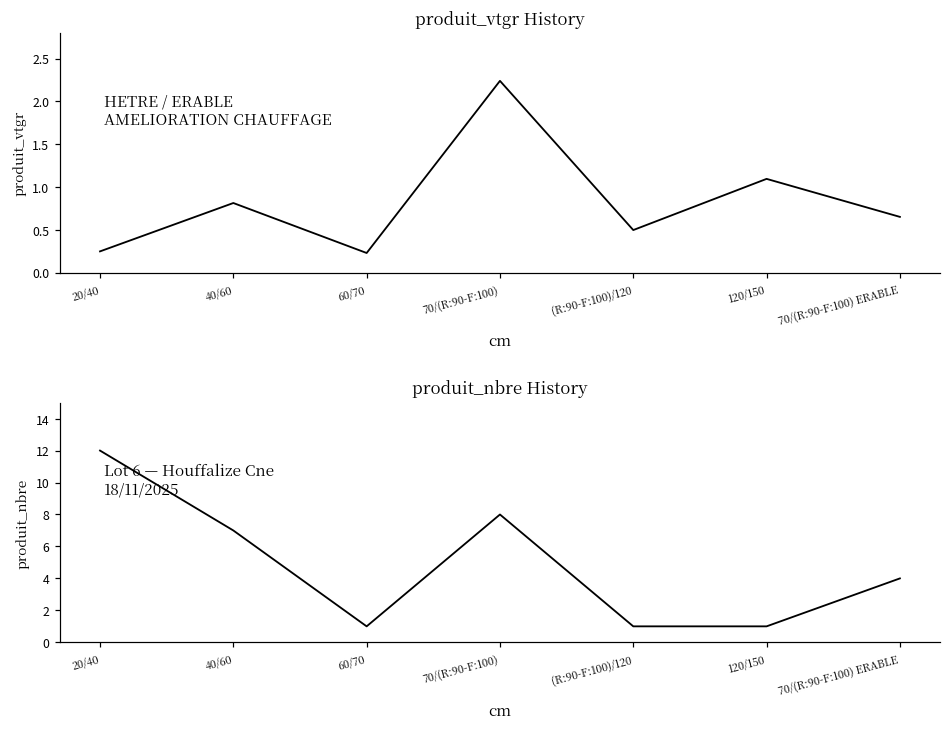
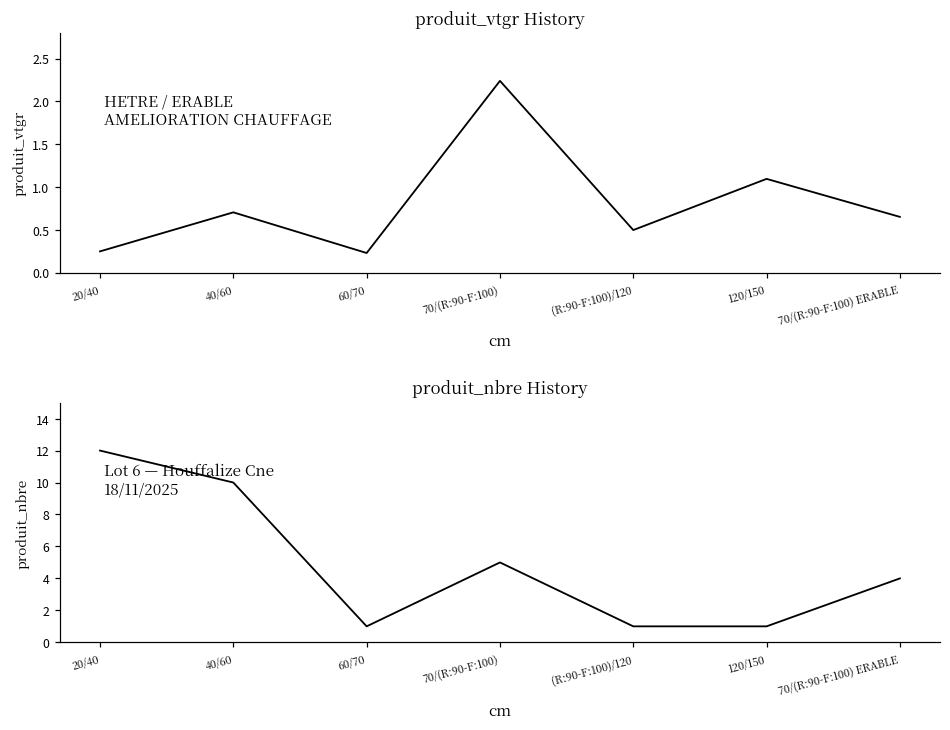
produit_vtgr History, 40/60: 0.8 -> 0.7
produit_nbre History, 40/60: 7 -> 10
produit_nbre History, 70/(R:90-F:100): 8 -> 5
